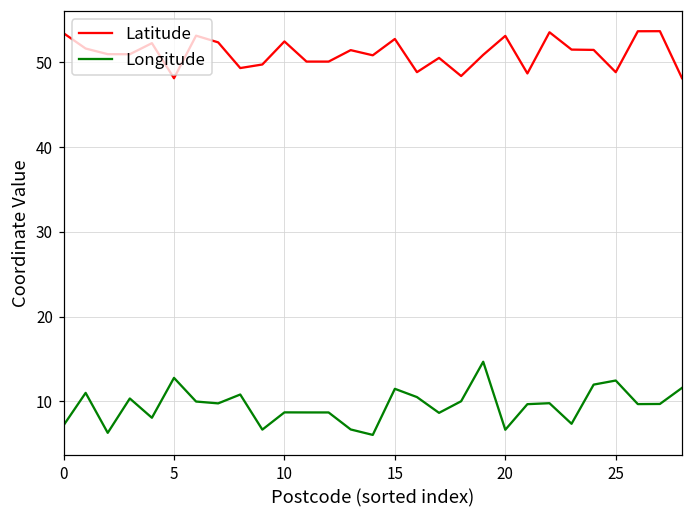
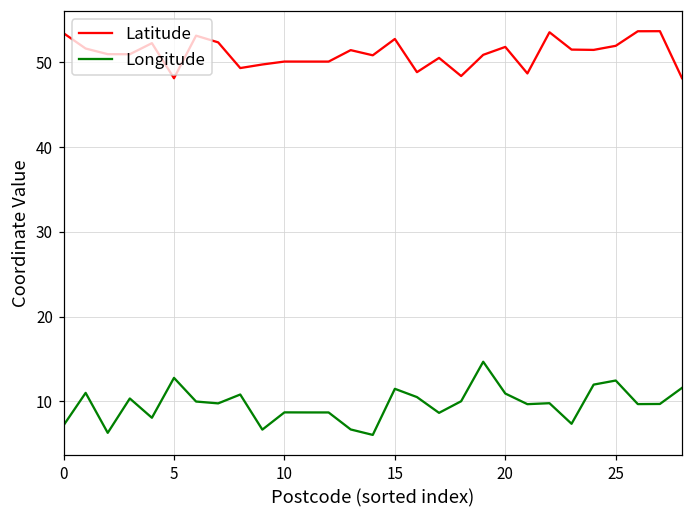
Latitude, 10: 52 -> 50
Latitude, 20: 53 -> 52
Longitude, 20: 7 -> 11
Latitude, 25: 49 -> 52
